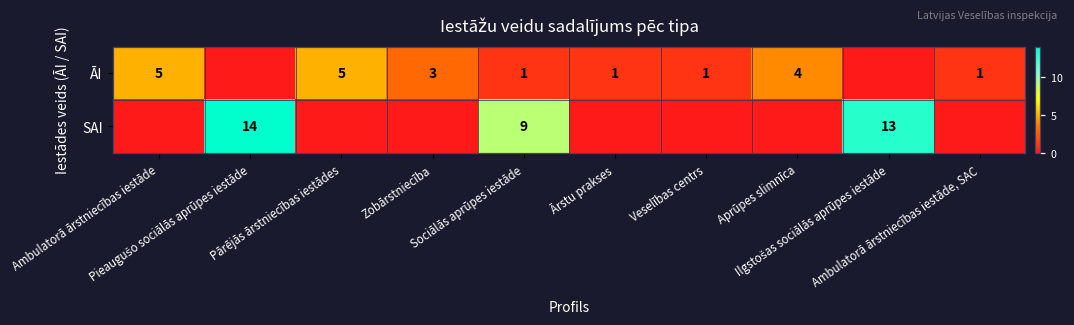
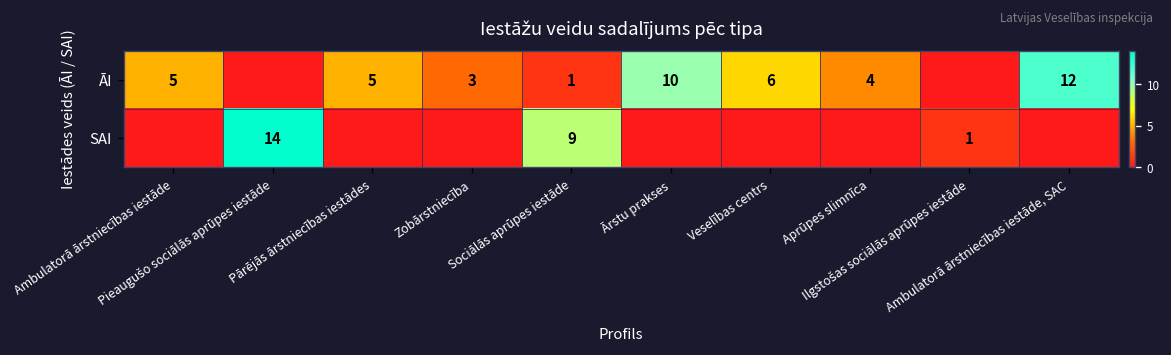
ĀI, Ārstu prakses: 1 -> 10
ĀI, Veselības centrs: 1 -> 6
ĀI, Ambulatorā ārstniecības iestāde, SAC: 1 -> 12
SAI, Ilgstošas sociālās aprūpes iestāde: 13 -> 1
